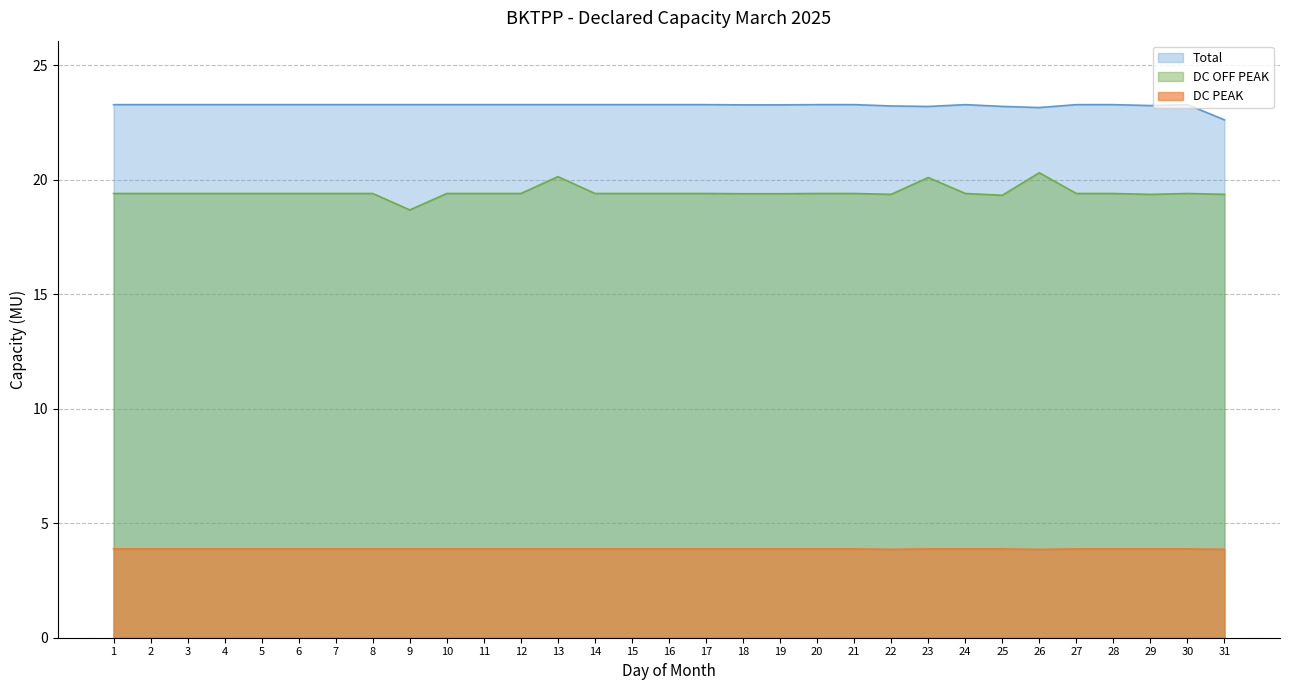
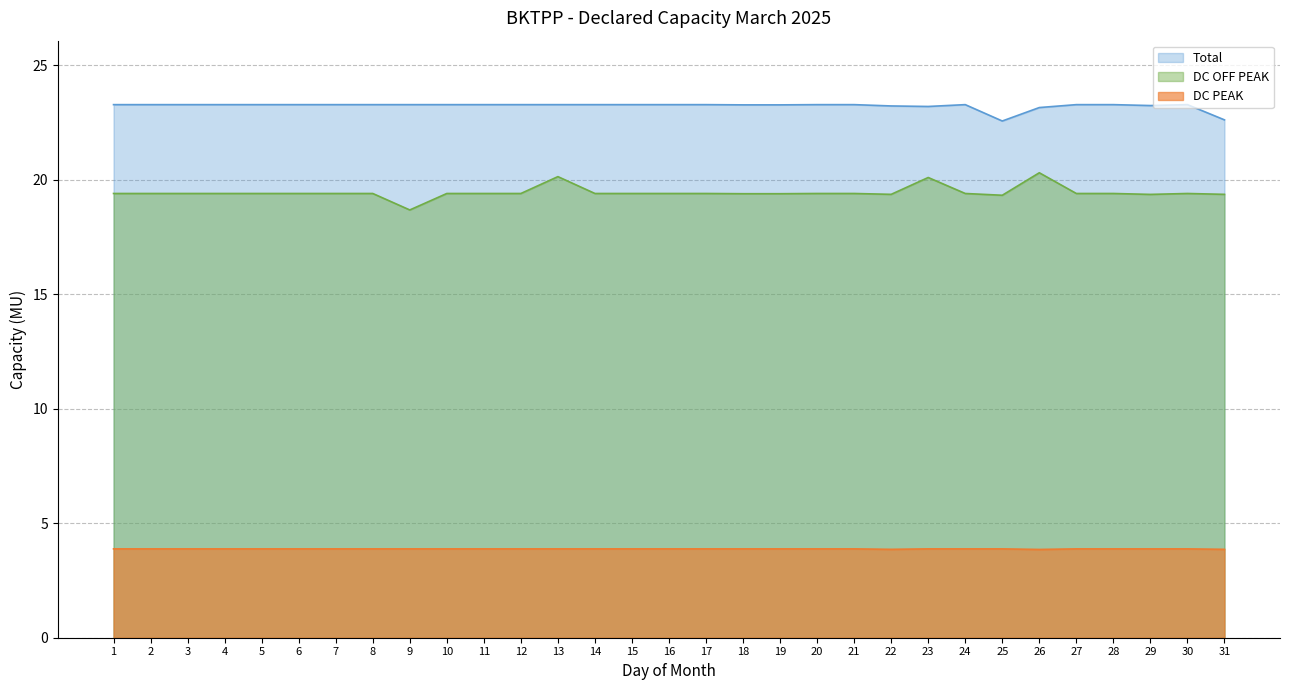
Total, 25: 23.2 -> 22.6
